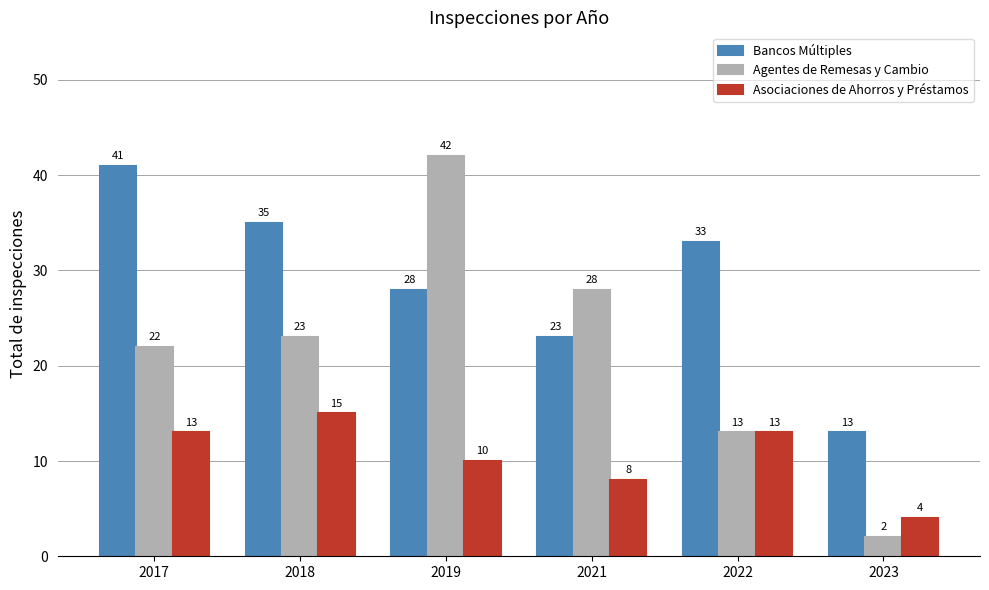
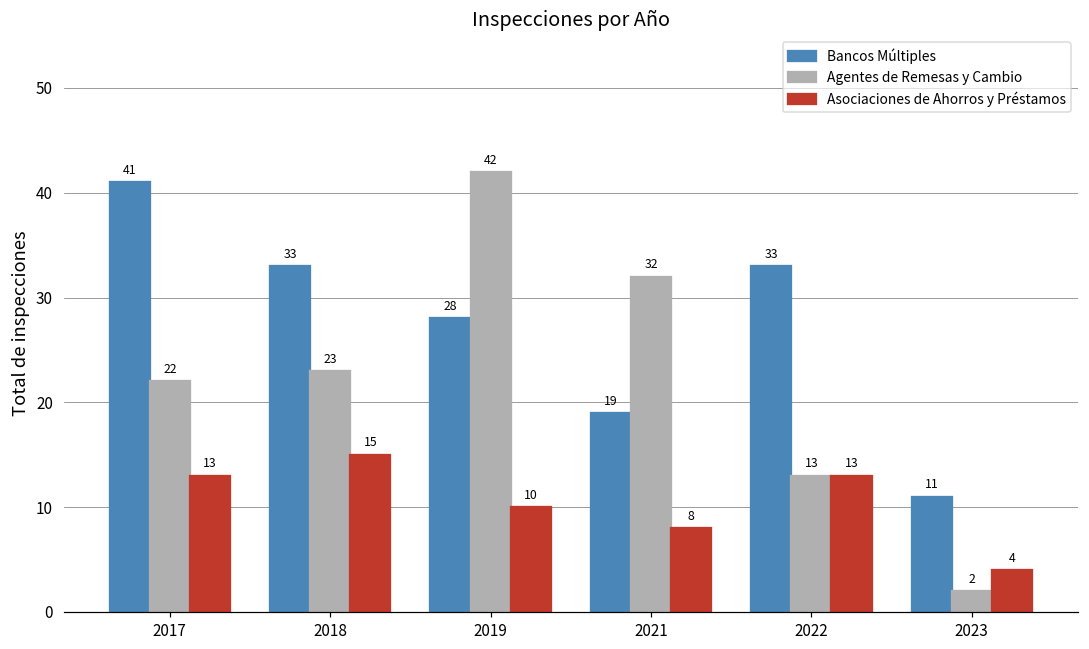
Bancos Múltiples, 2018: 35 -> 33
Bancos Múltiples, 2021: 23 -> 19
Agentes de Remesas y Cambio, 2021: 28 -> 32
Bancos Múltiples, 2023: 13 -> 11
